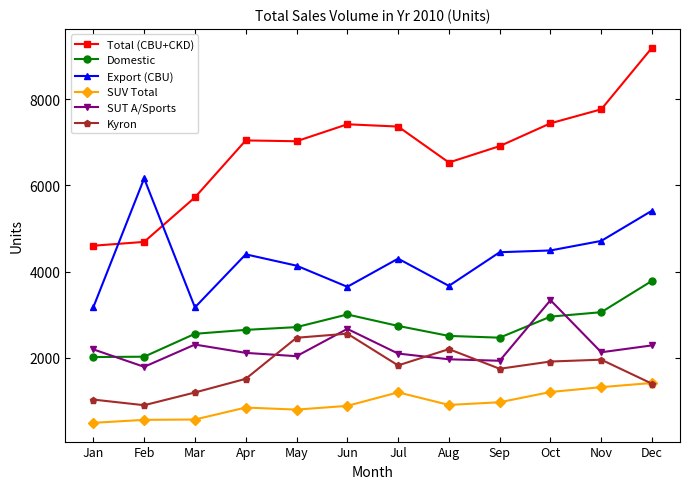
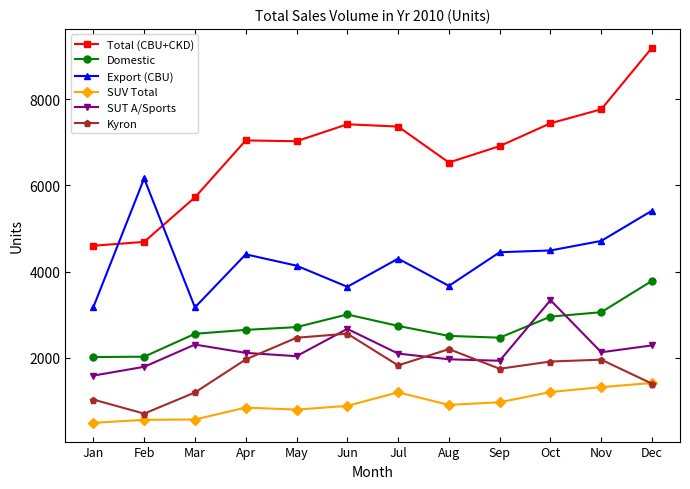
SUT A/Sports, Jan: 2200 -> 1600
Kyron, Feb: 900 -> 700
Kyron, Apr: 1500 -> 2000
